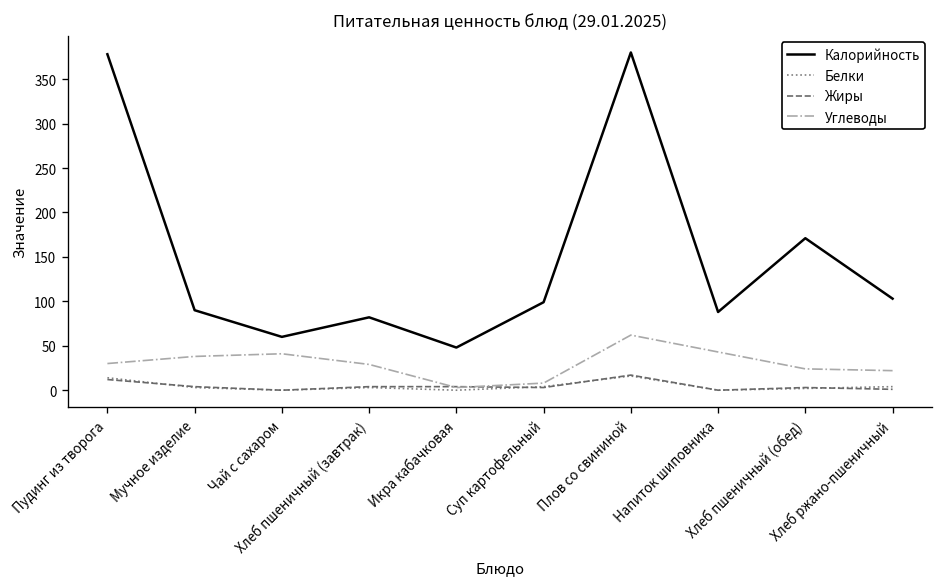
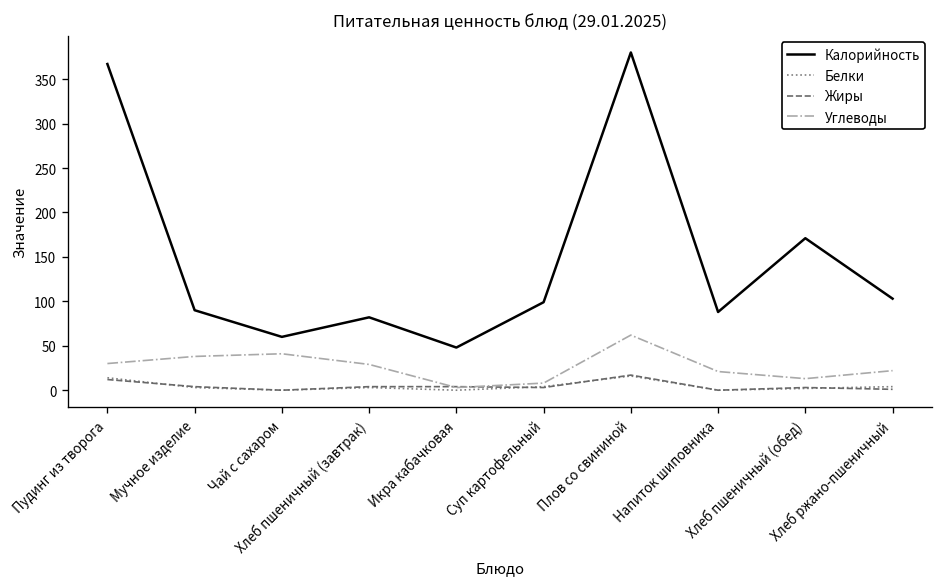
Калорийность, Пудинг из творога: 380 -> 370
Углеводы, Напиток шиповника: 40 -> 20
Углеводы, Хлеб пшеничный (обед): 20 -> 10
